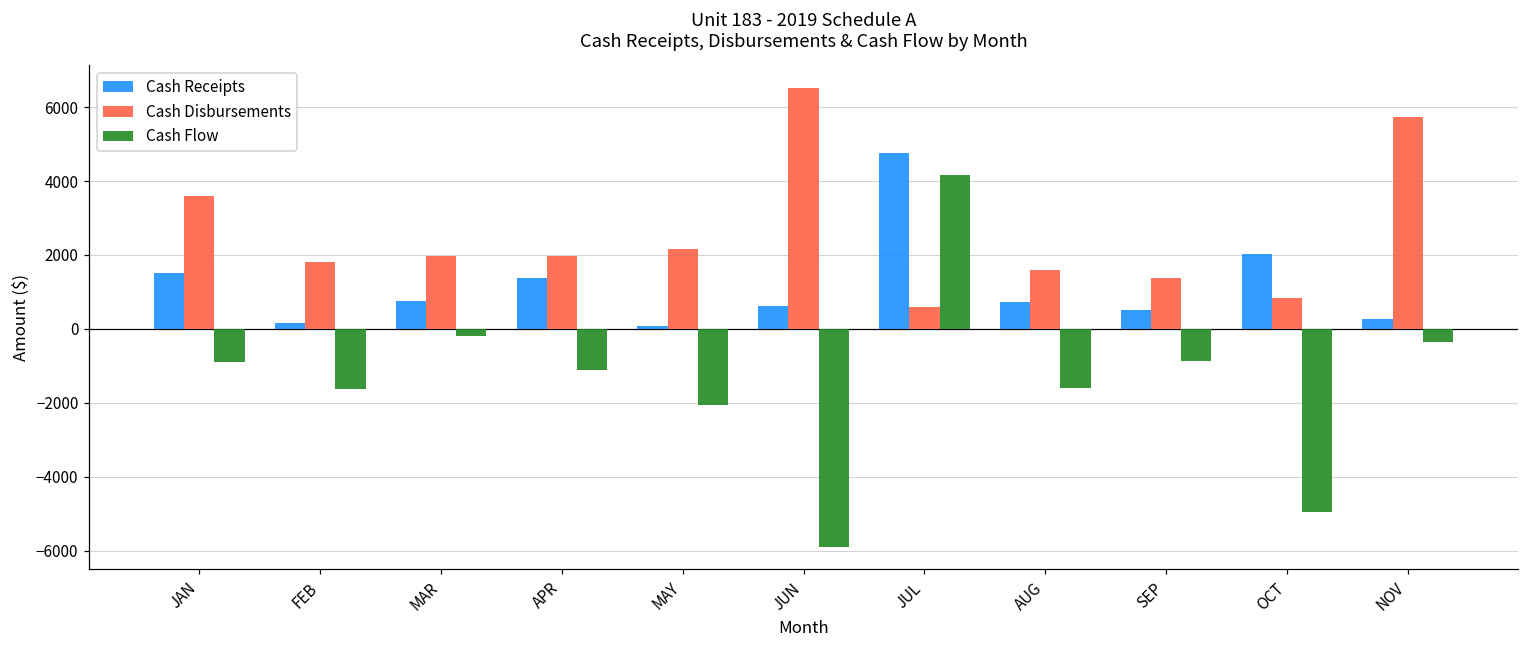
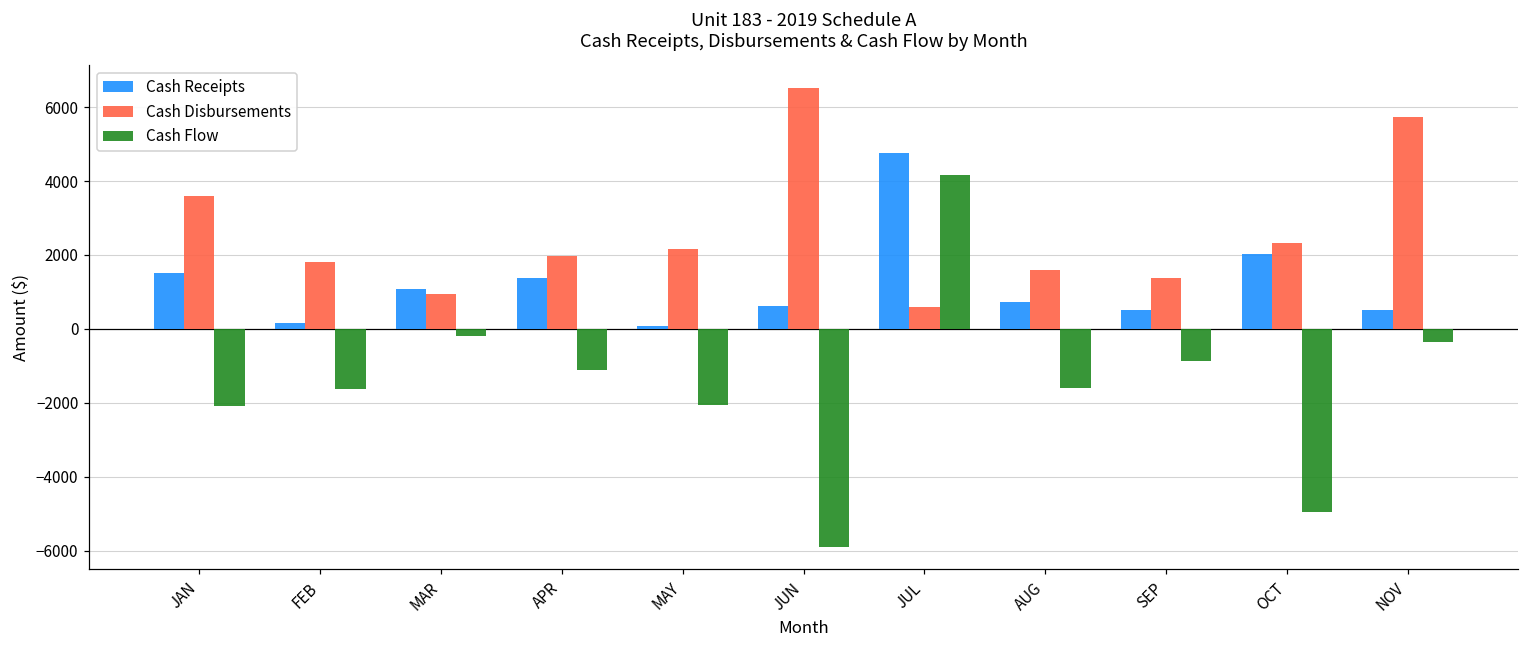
Cash Flow, JAN: -900 -> -2100
Cash Receipts, MAR: 800 -> 1100
Cash Disbursements, MAR: 2000 -> 900
Cash Disbursements, OCT: 800 -> 2300
Cash Receipts, NOV: 300 -> 500
